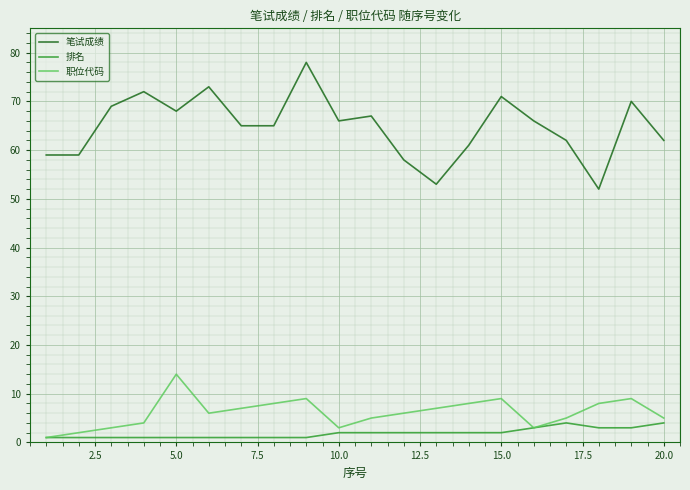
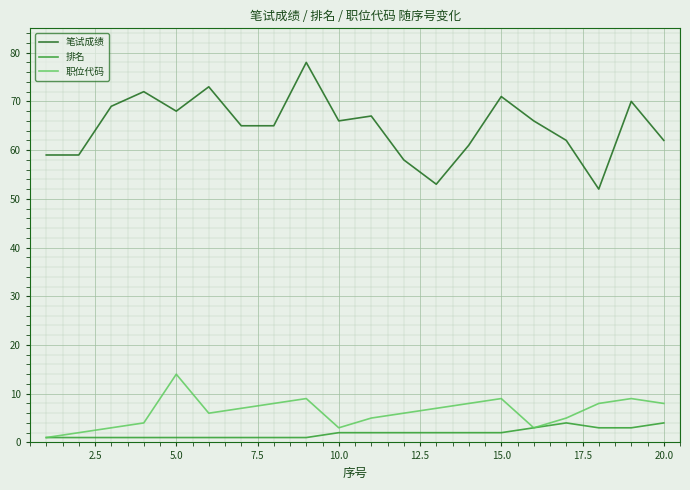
职位代码, 20.0: 5 -> 8
